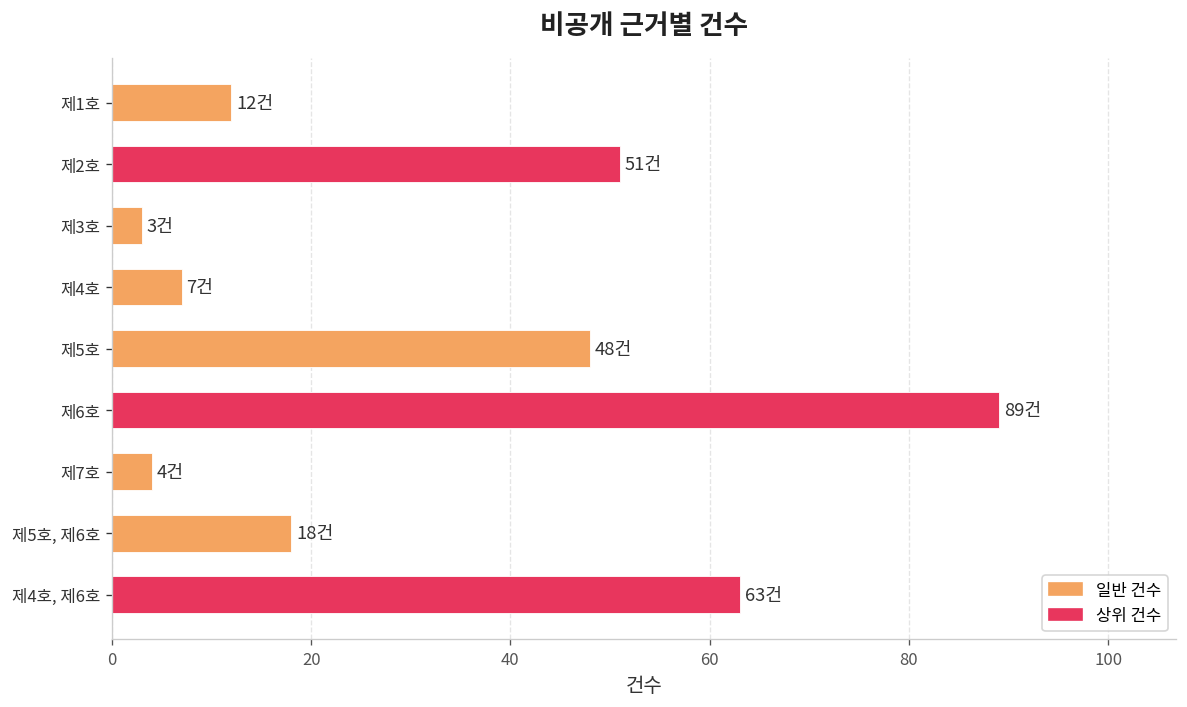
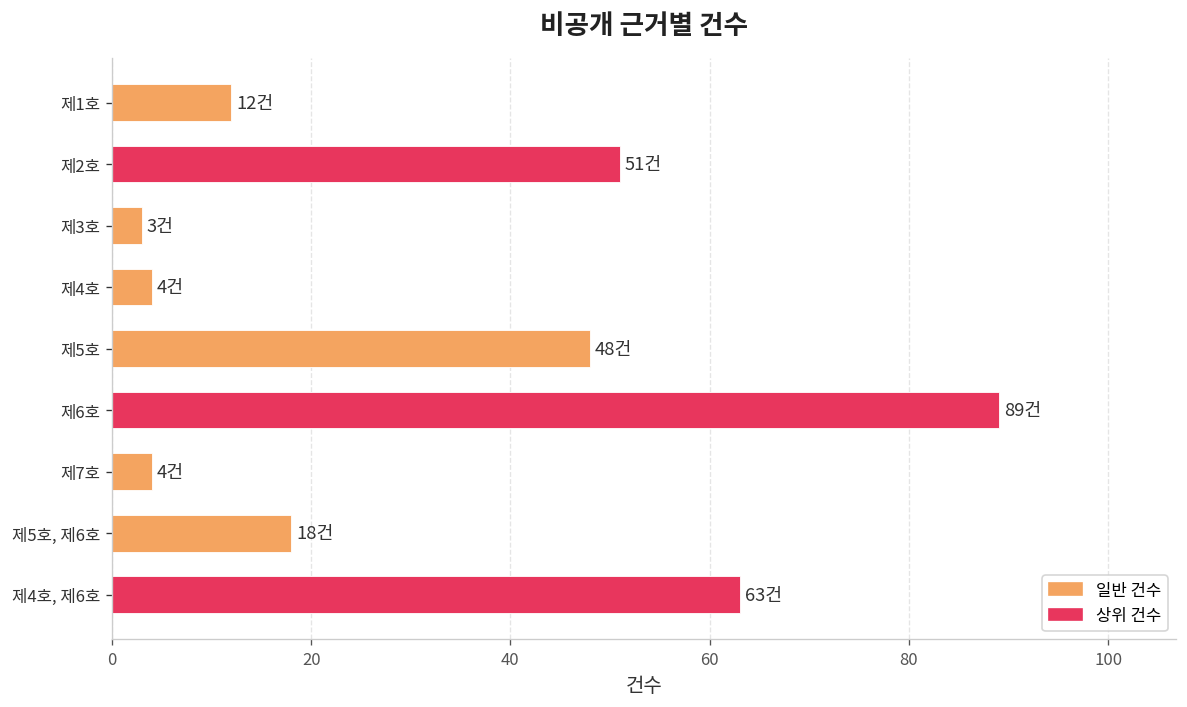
제4호: 7건 -> 4건
